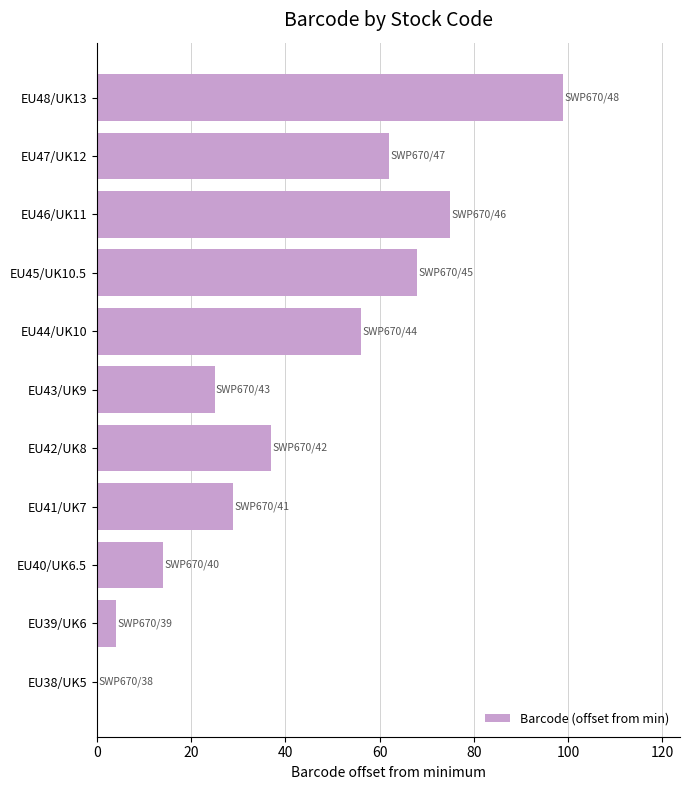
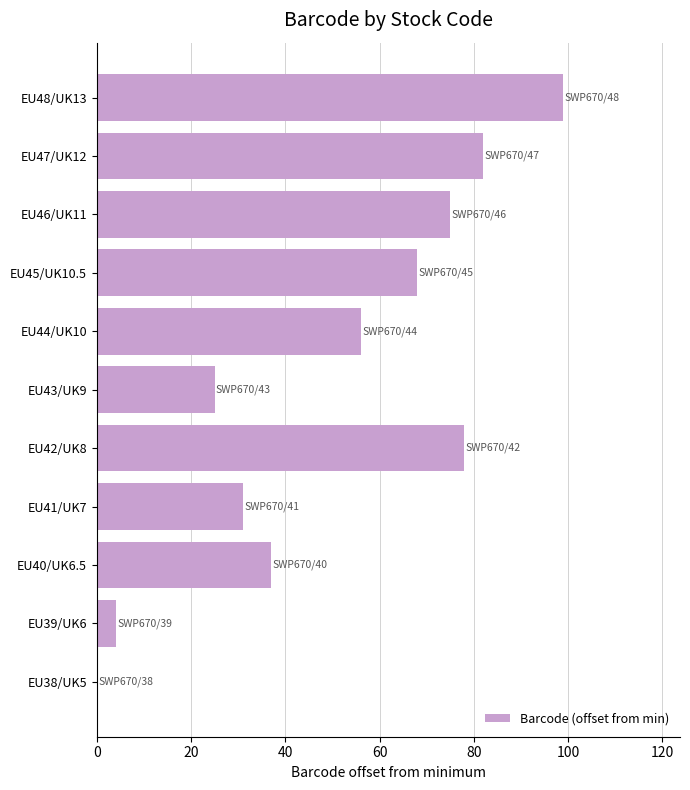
EU47/UK12: 62 -> 82
EU42/UK8: 37 -> 78
EU41/UK7: 29 -> 31
EU40/UK6.5: 14 -> 37
